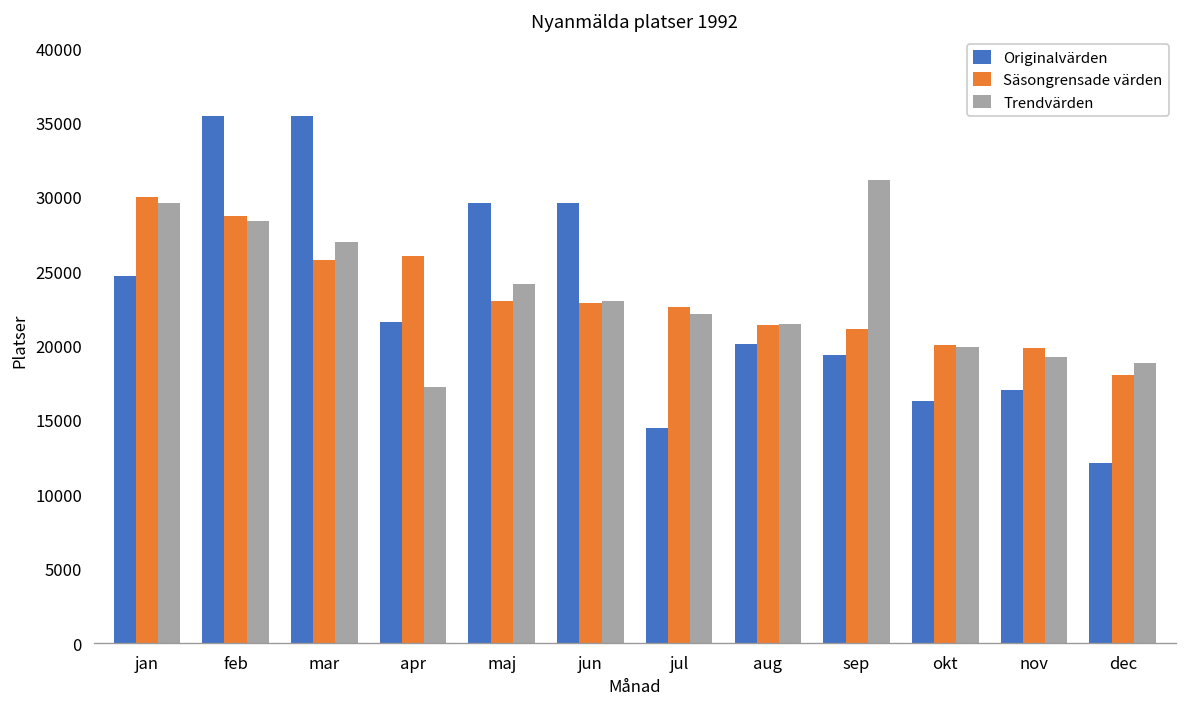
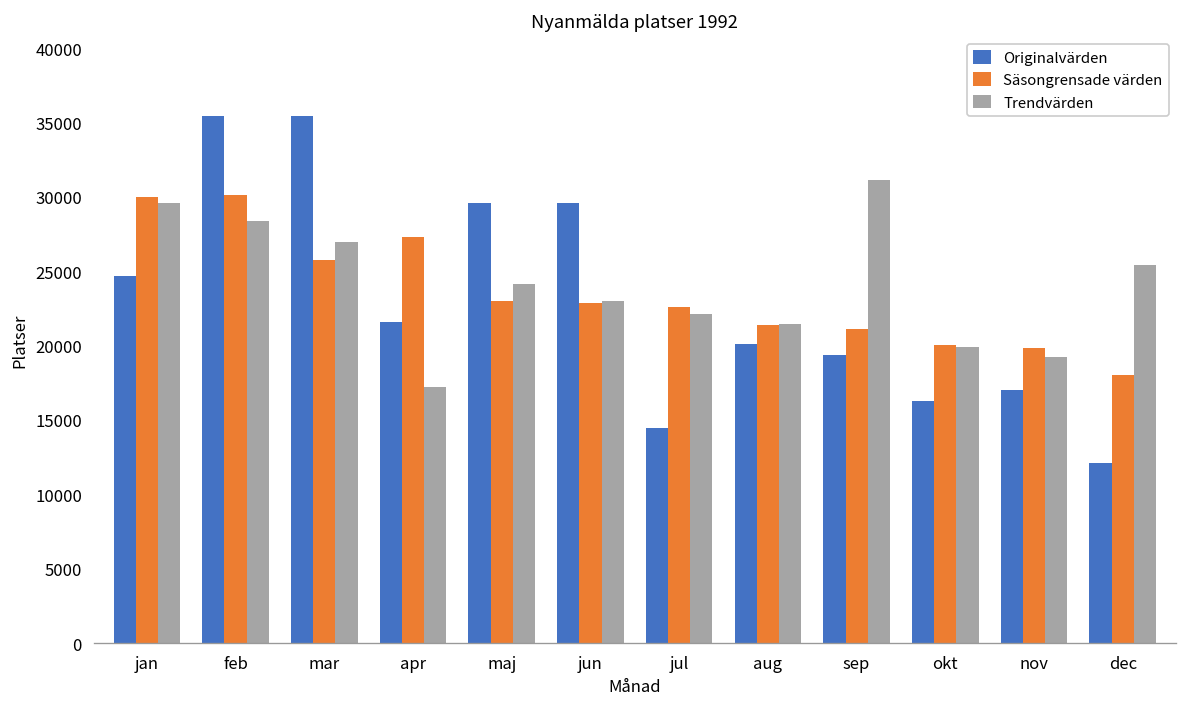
Säsongrensade värden, feb: 28700 -> 30100
Säsongrensade värden, apr: 26000 -> 27300
Trendvärden, dec: 18800 -> 25400
